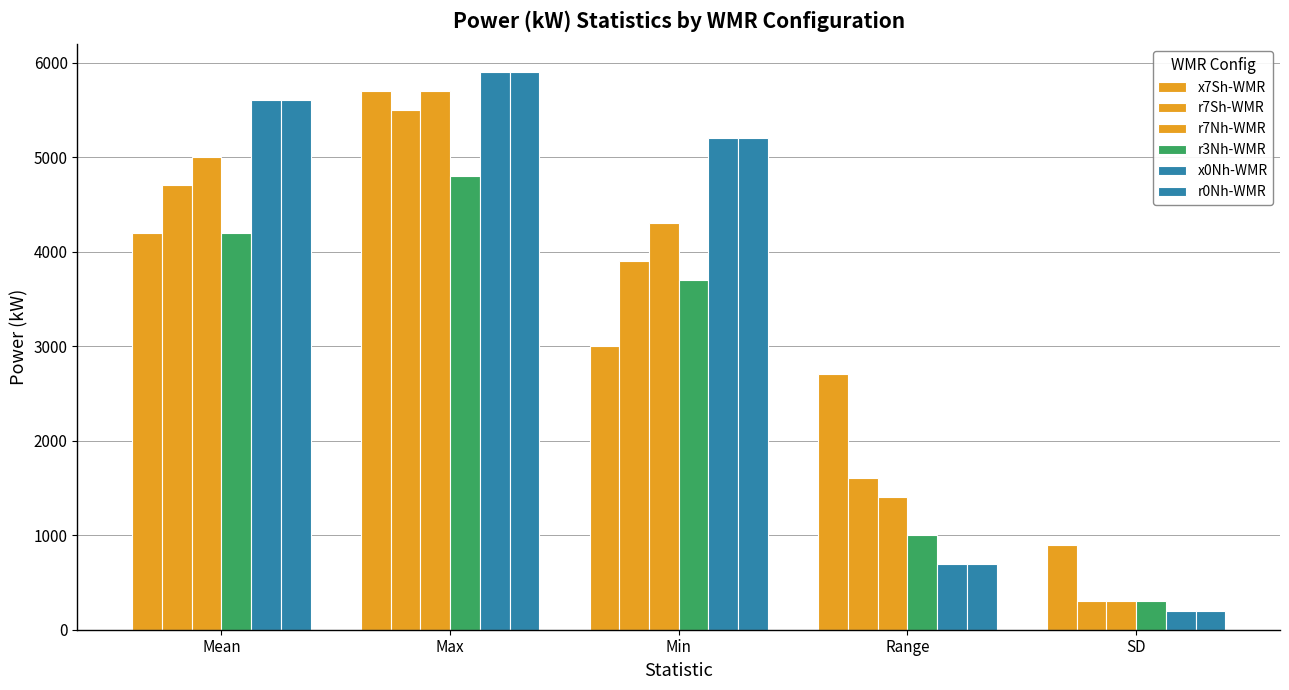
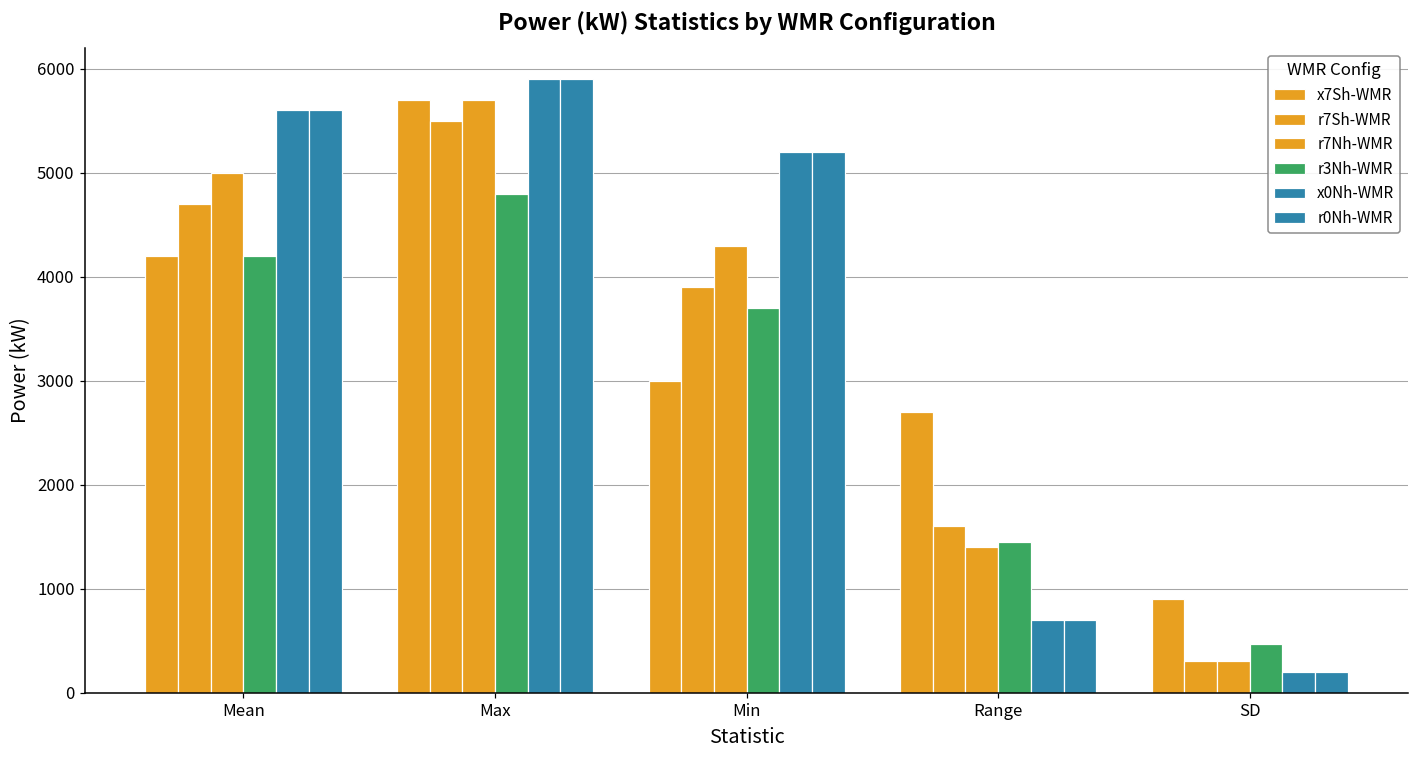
r3Nh-WMR, Range: 1000 -> 1400
r3Nh-WMR, SD: 300 -> 500
